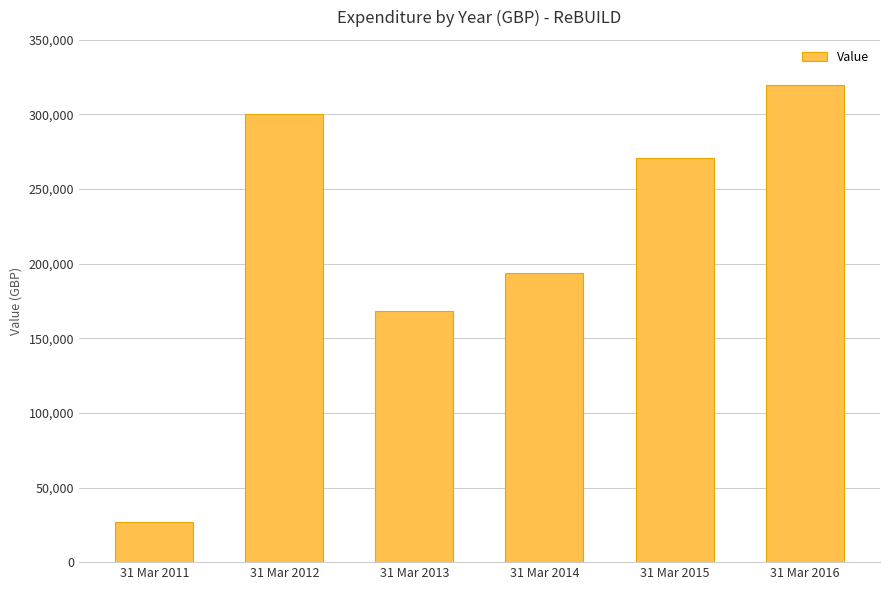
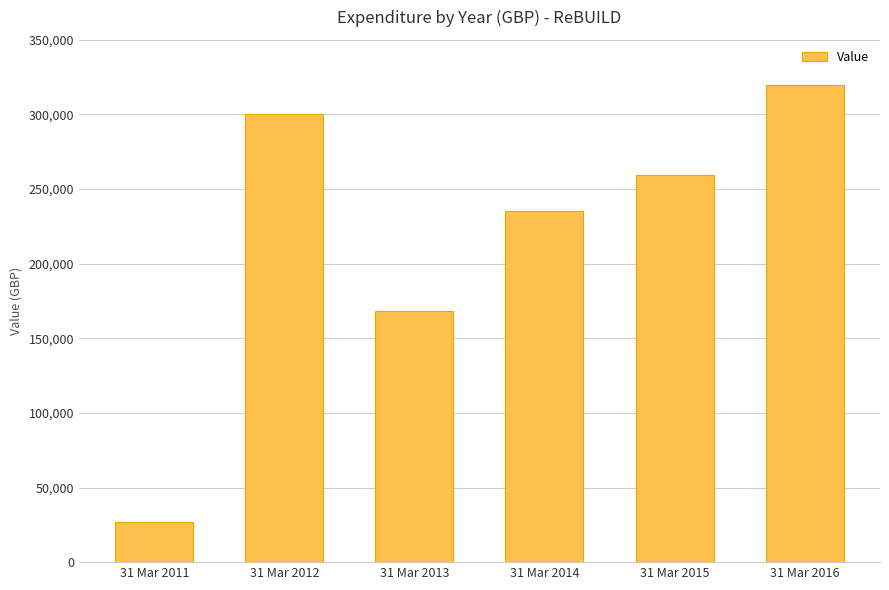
31 Mar 2014: 194,000 -> 236,000
31 Mar 2015: 271,000 -> 260,000
